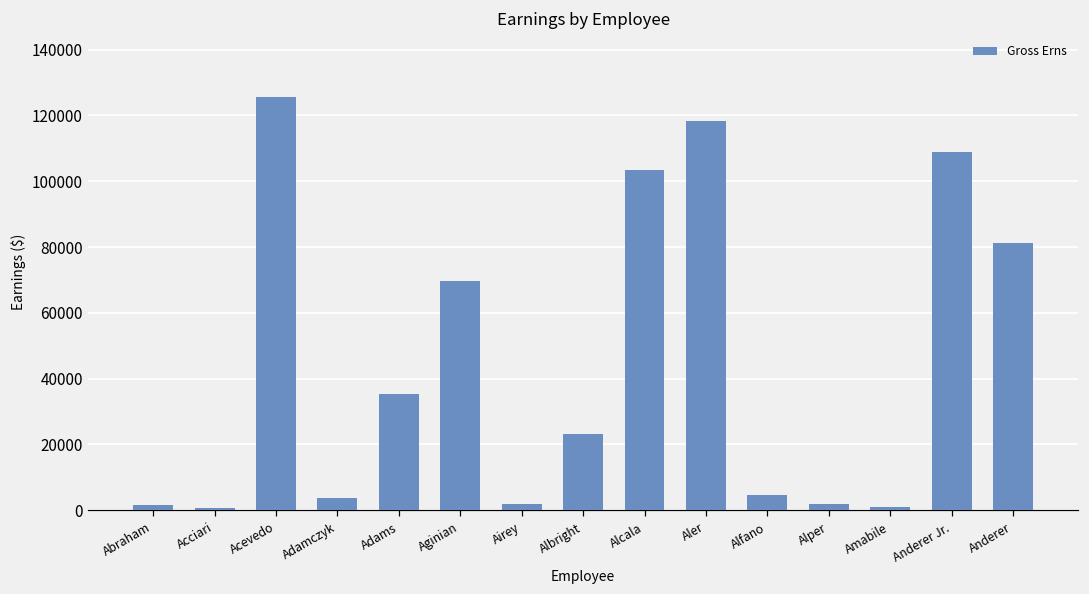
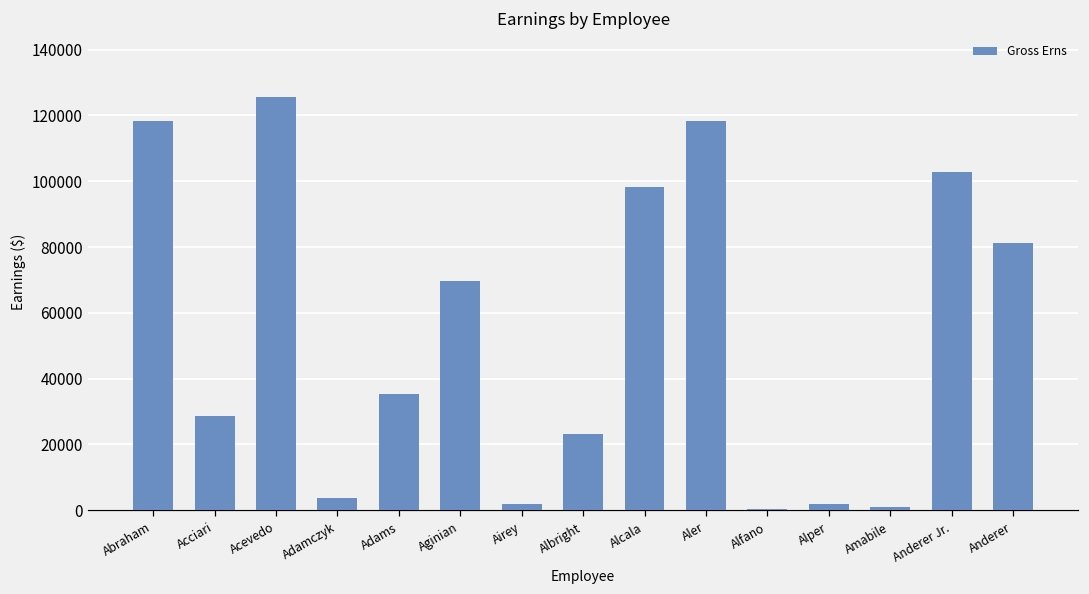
Abraham: 2000 -> 118000
Acciari: 1000 -> 29000
Alcala: 103000 -> 98000
Alfano: 5000 -> 0
Anderer Jr.: 109000 -> 103000
